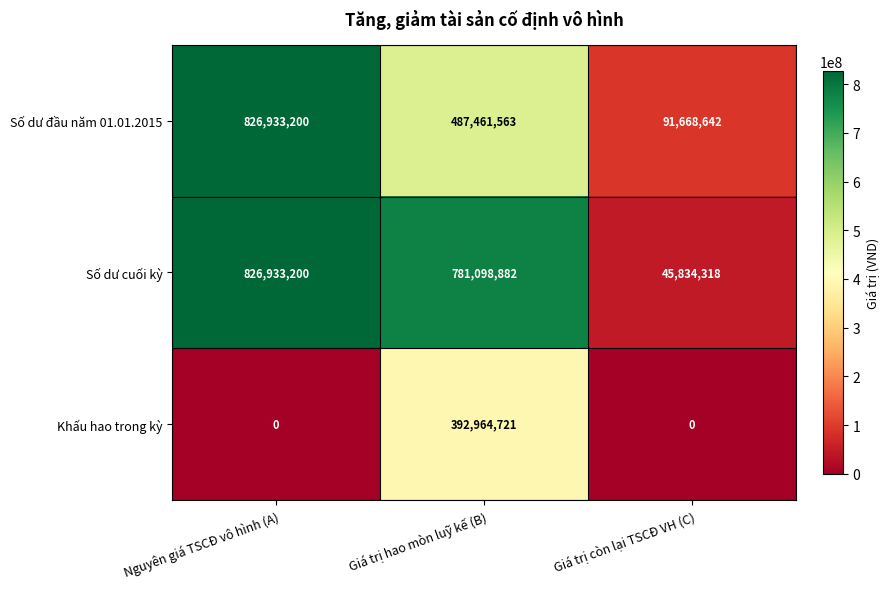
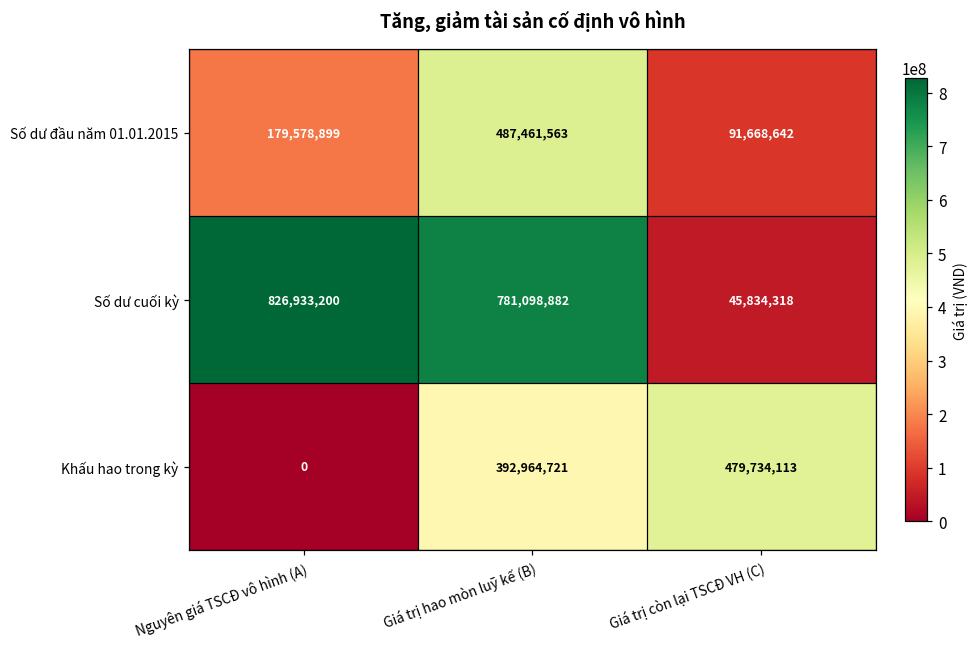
Số dư đầu năm 01.01.2015, Nguyên giá TSCĐ vô hình (A): 826,933,200 -> 179,578,899
Khấu hao trong kỳ, Giá trị còn lại TSCĐ VH (C): 0 -> 479,734,113
